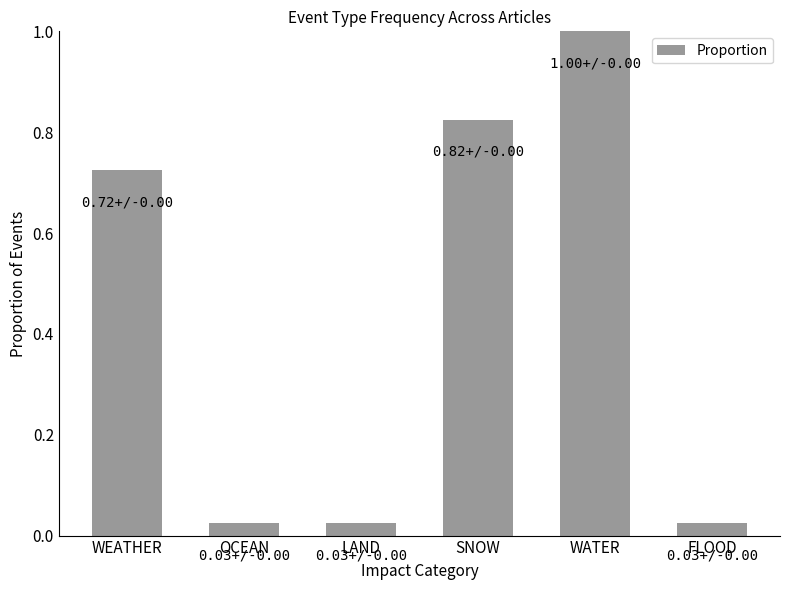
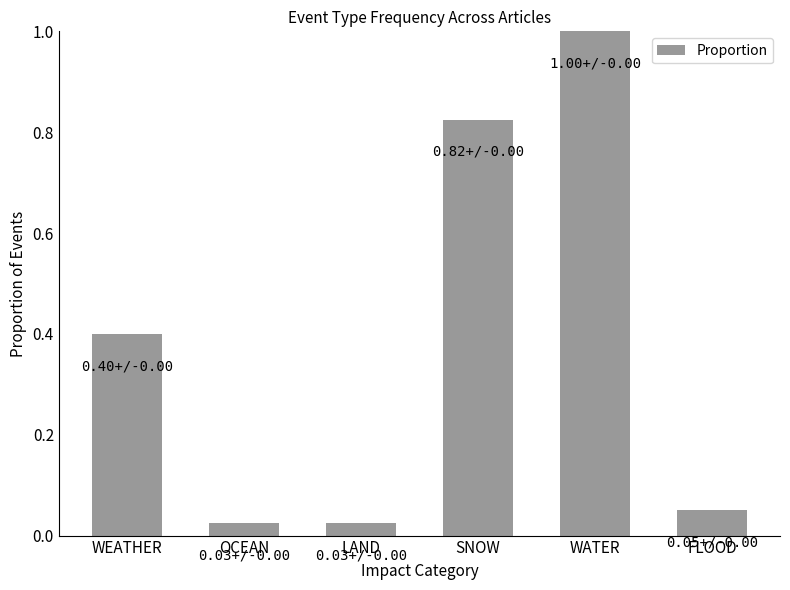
WEATHER: 0.72+/ -> 0.40+/
FLOOD: 0.03+/ -> 0.05+/
